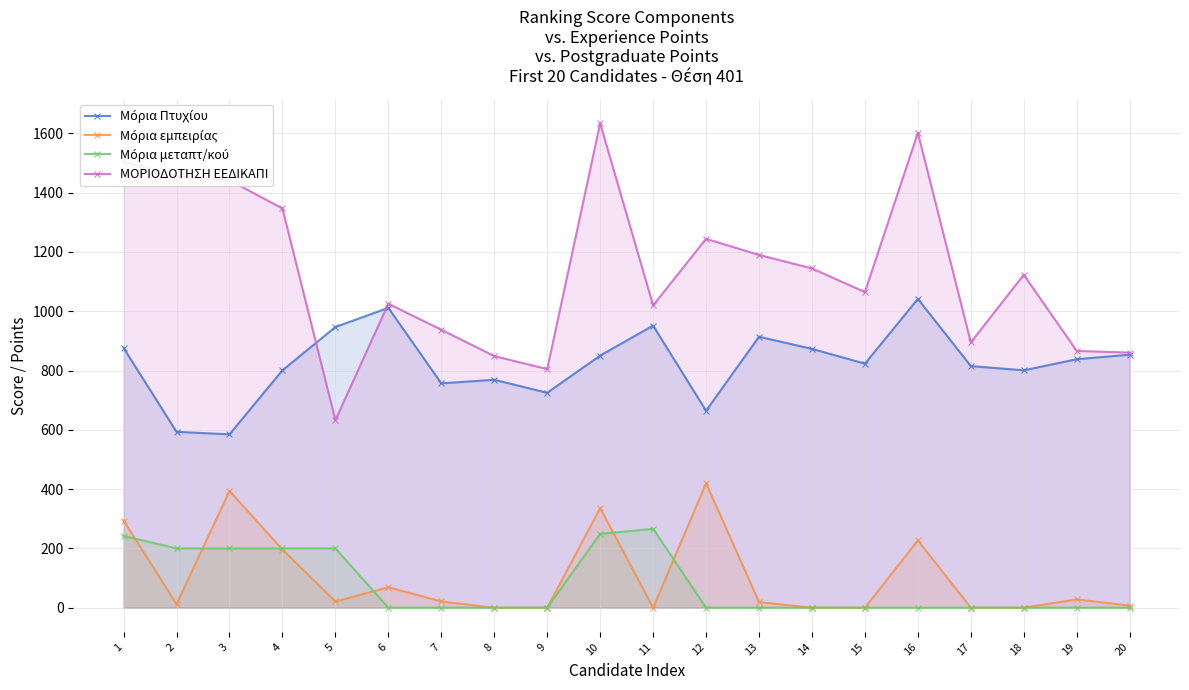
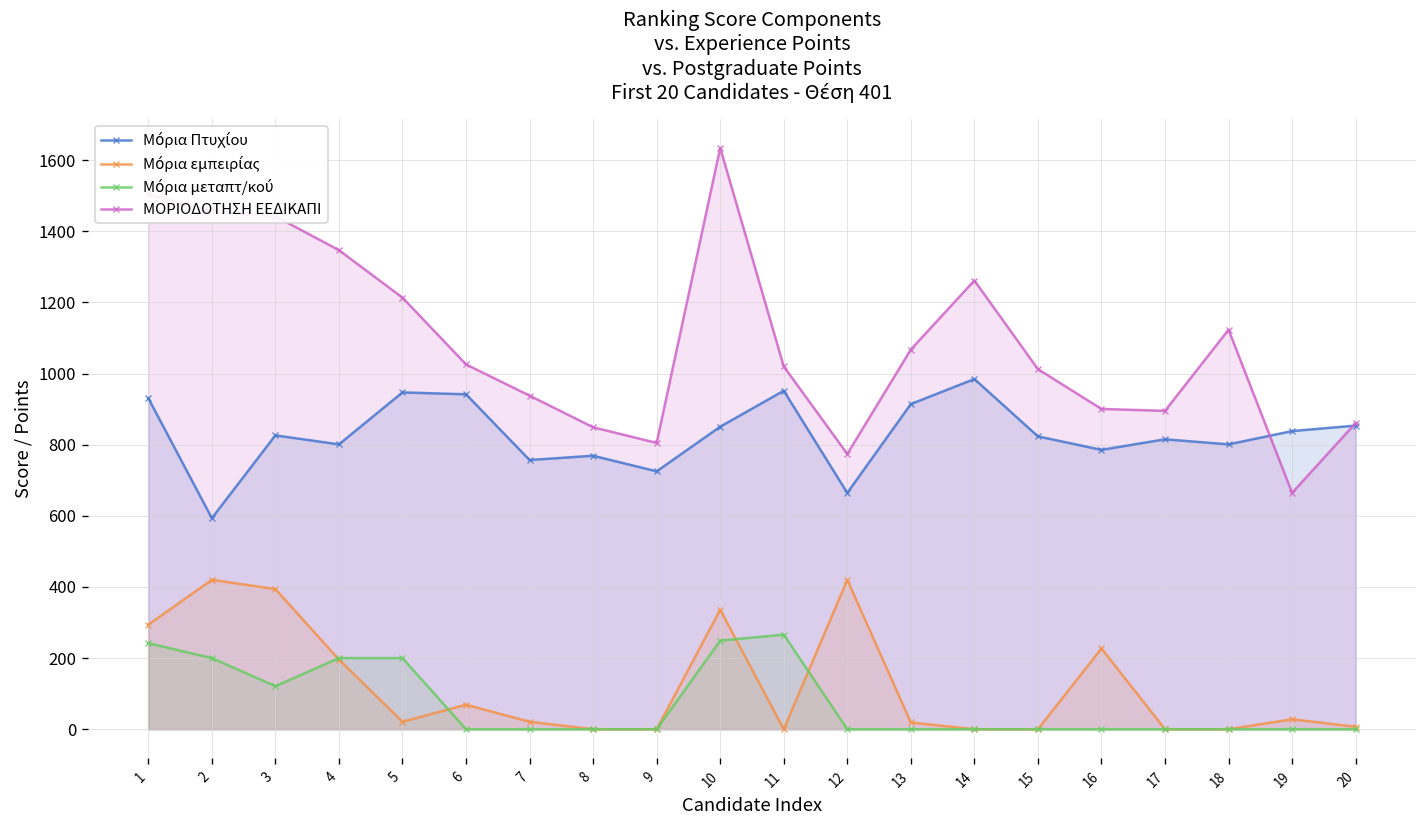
Μόρια Πτυχίου, 1: 880 -> 930
Μόρια εμπειρίας, 2: 10 -> 420
Μόρια Πτυχίου, 3: 580 -> 830
Μόρια μεταπτ/κού, 3: 200 -> 120
ΜΟΡΙΟΔΟΤΗΣΗ ΕΕΔΙΚΑΠΙ, 5: 630 -> 1210
Μόρια Πτυχίου, 6: 1010 -> 940
ΜΟΡΙΟΔΟΤΗΣΗ ΕΕΔΙΚΑΠΙ, 12: 1240 -> 770
ΜΟΡΙΟΔΟΤΗΣΗ ΕΕΔΙΚΑΠΙ, 13: 1190 -> 1070
Μόρια Πτυχίου, 14: 870 -> 980
ΜΟΡΙΟΔΟΤΗΣΗ ΕΕΔΙΚΑΠΙ, 14: 1140 -> 1260
ΜΟΡΙΟΔΟΤΗΣΗ ΕΕΔΙΚΑΠΙ, 15: 1060 -> 1010
Μόρια Πτυχίου, 16: 1040 -> 790
ΜΟΡΙΟΔΟΤΗΣΗ ΕΕΔΙΚΑΠΙ, 16: 1600 -> 900
ΜΟΡΙΟΔΟΤΗΣΗ ΕΕΔΙΚΑΠΙ, 19: 870 -> 660
